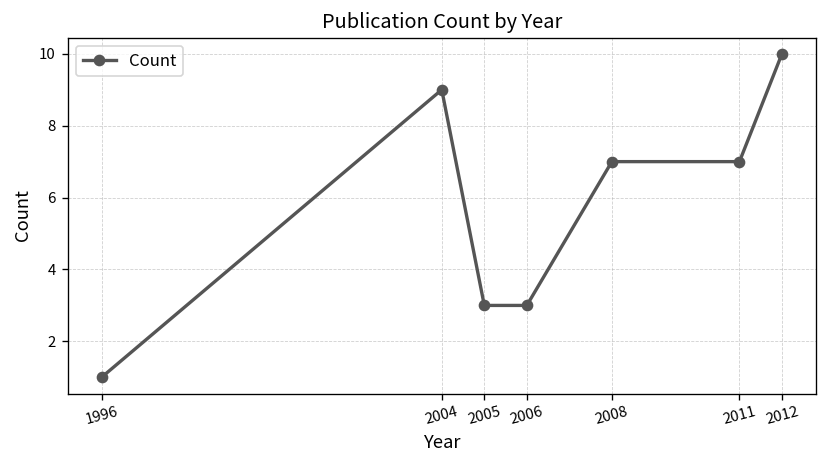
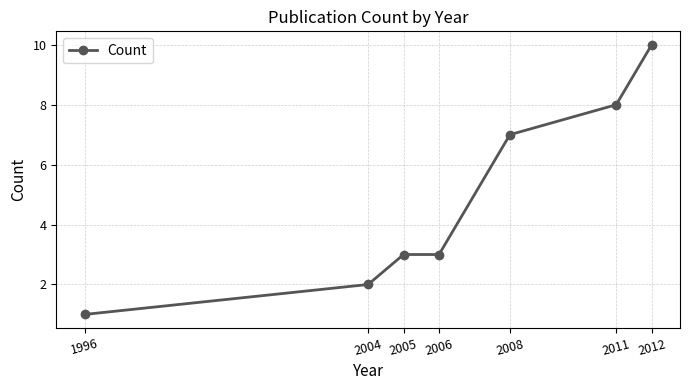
2004: 9 -> 2
2011: 7 -> 8
